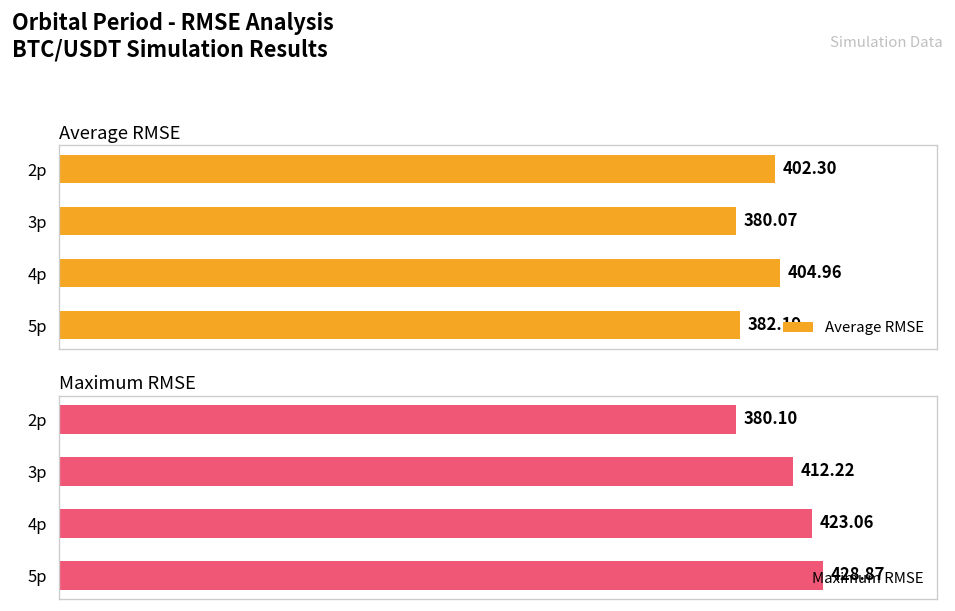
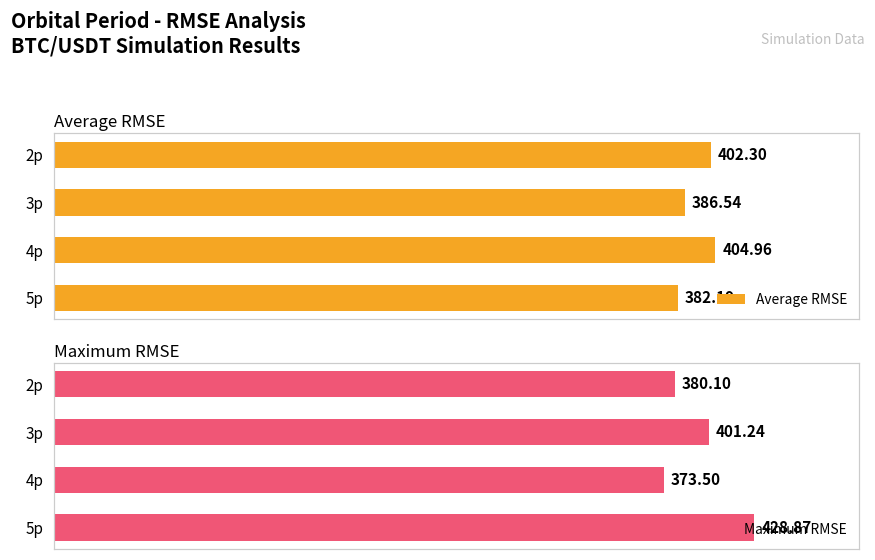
Average RMSE, 3p: 380.07 -> 386.54
Maximum RMSE, 3p: 412.22 -> 401.24
Maximum RMSE, 4p: 423.06 -> 373.50
